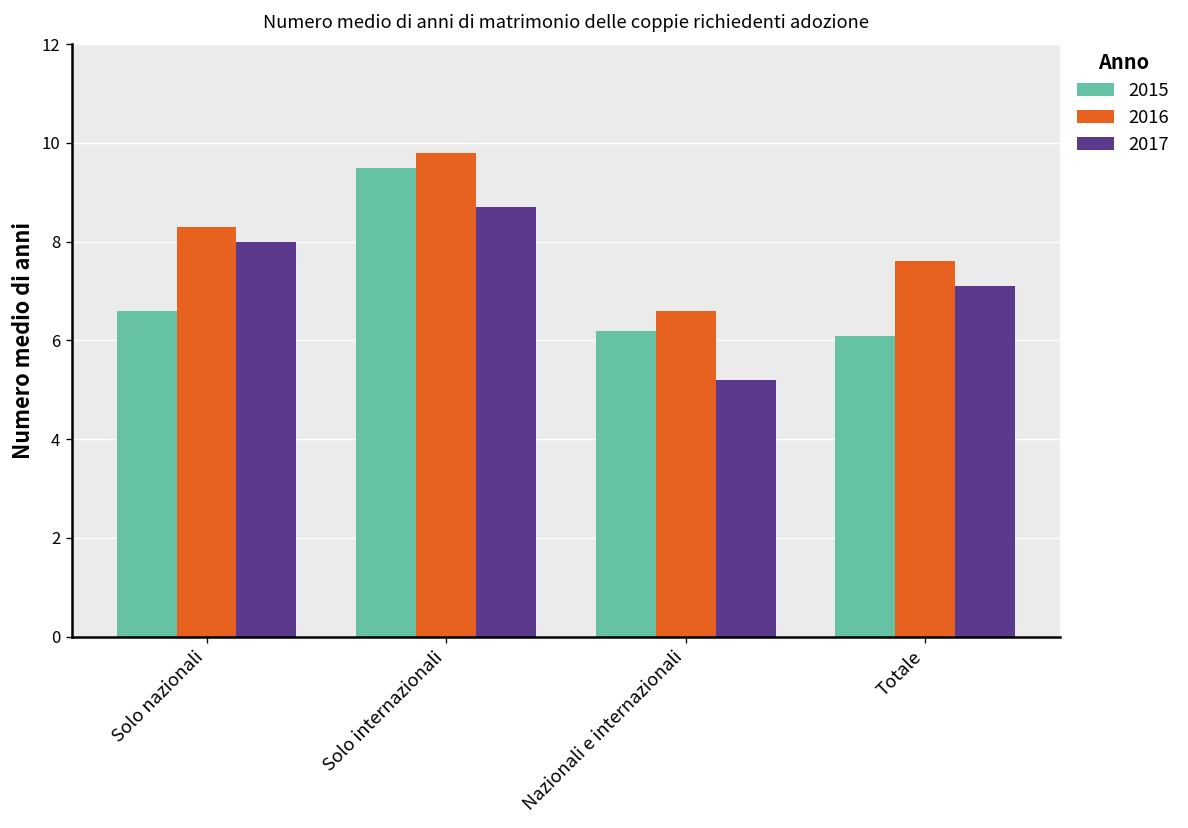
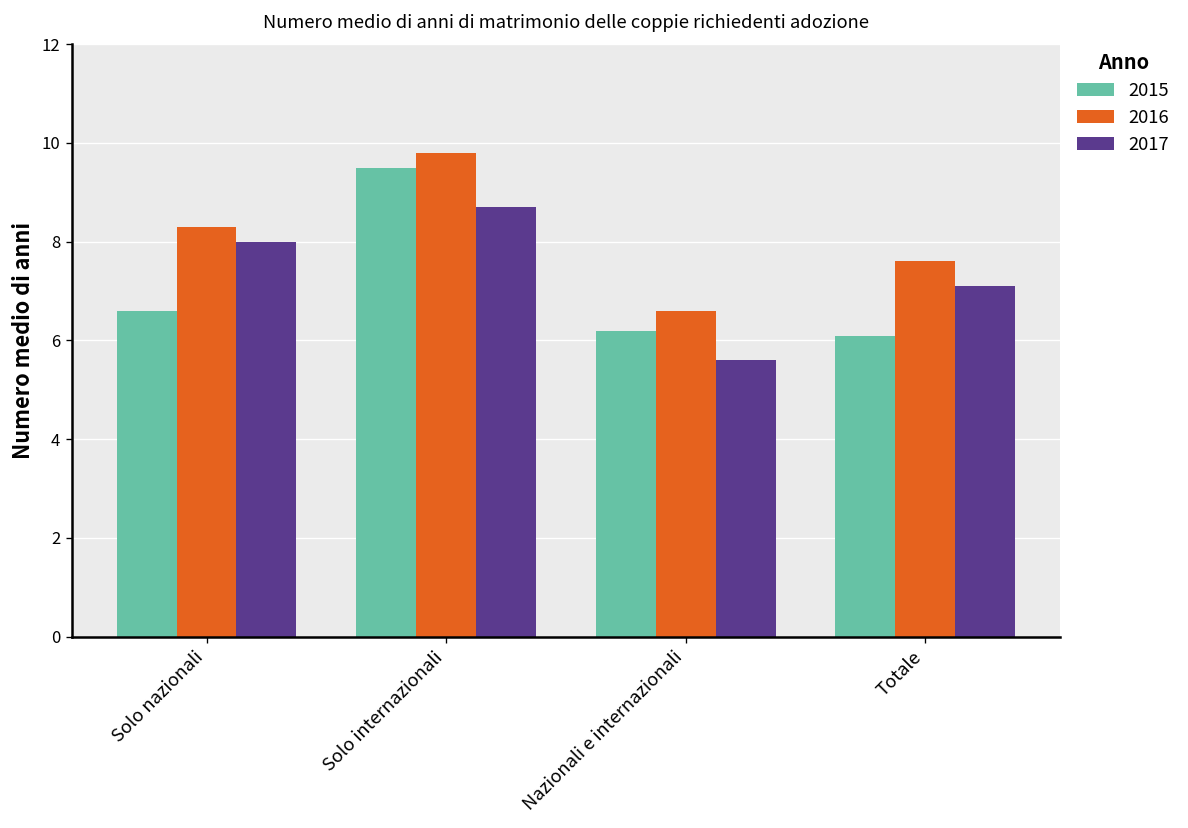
2017, Nazionali e internazionali: 5.2 -> 5.6
